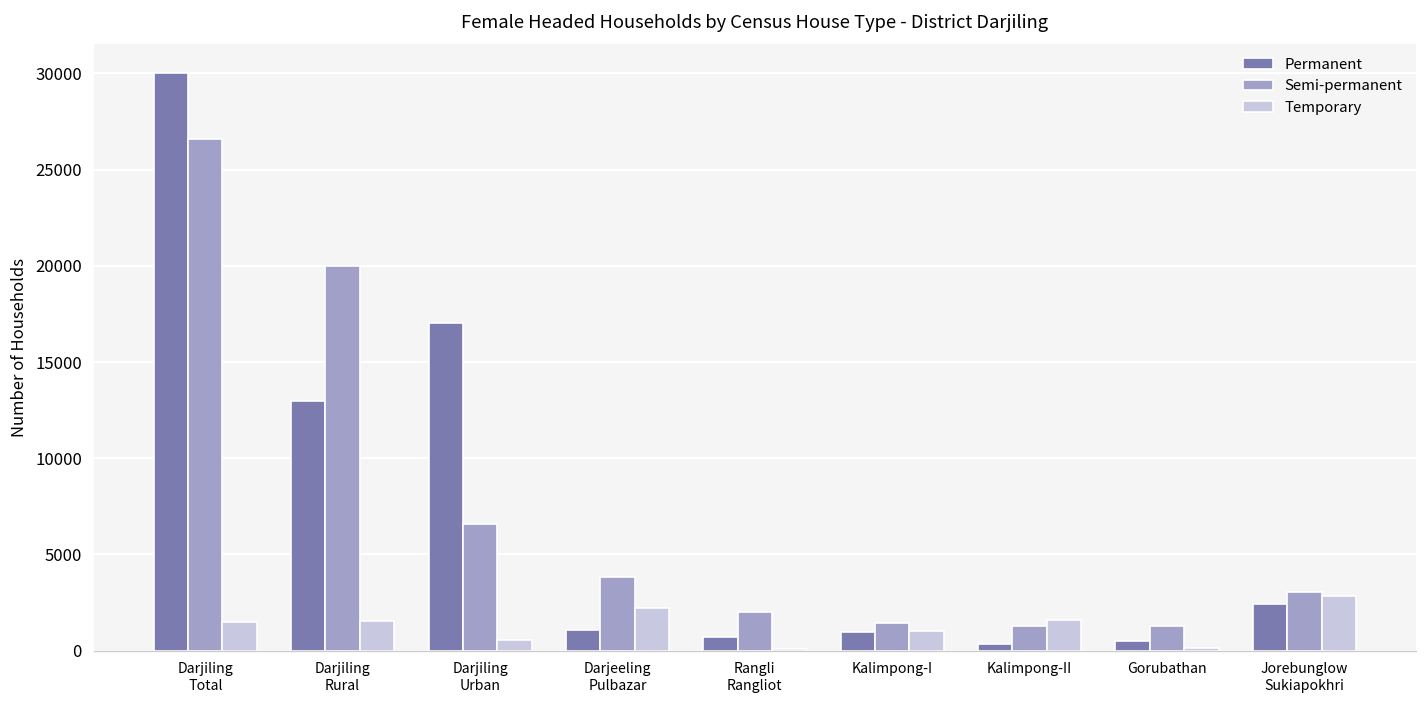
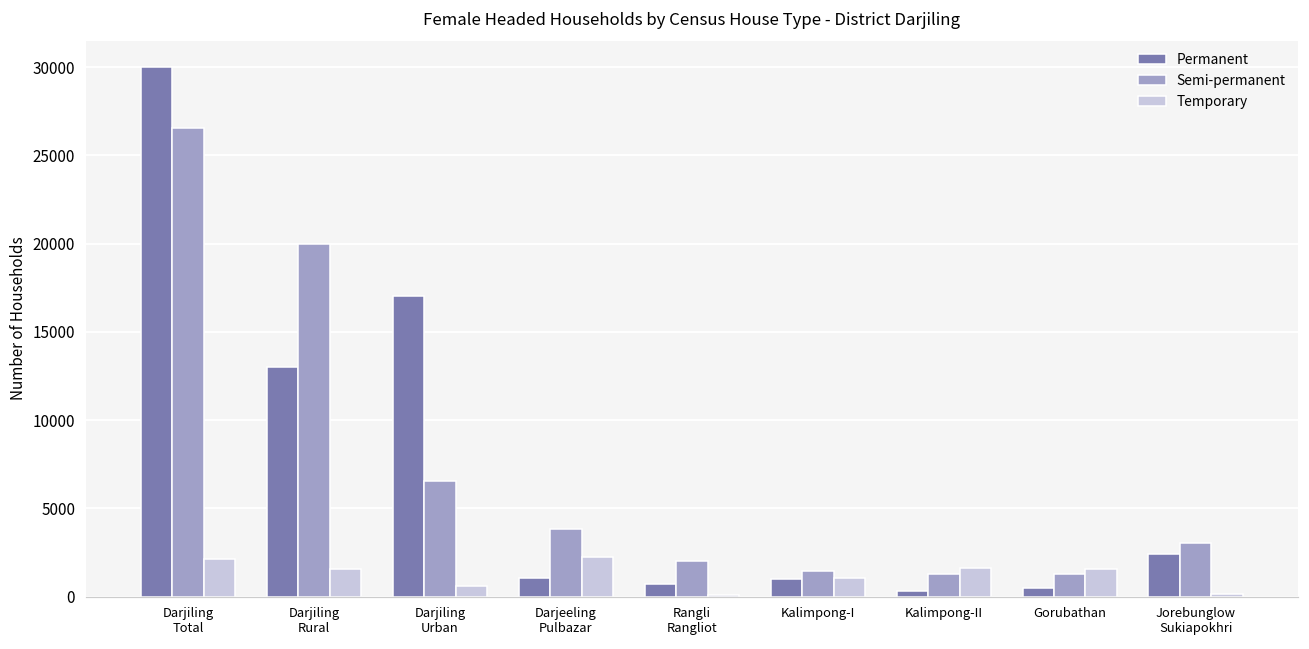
Temporary, Darjiling Total: 1500 -> 2100
Temporary, Gorubathan: 100 -> 1600
Temporary, Jorebunglow Sukiapokhri: 2800 -> 200
